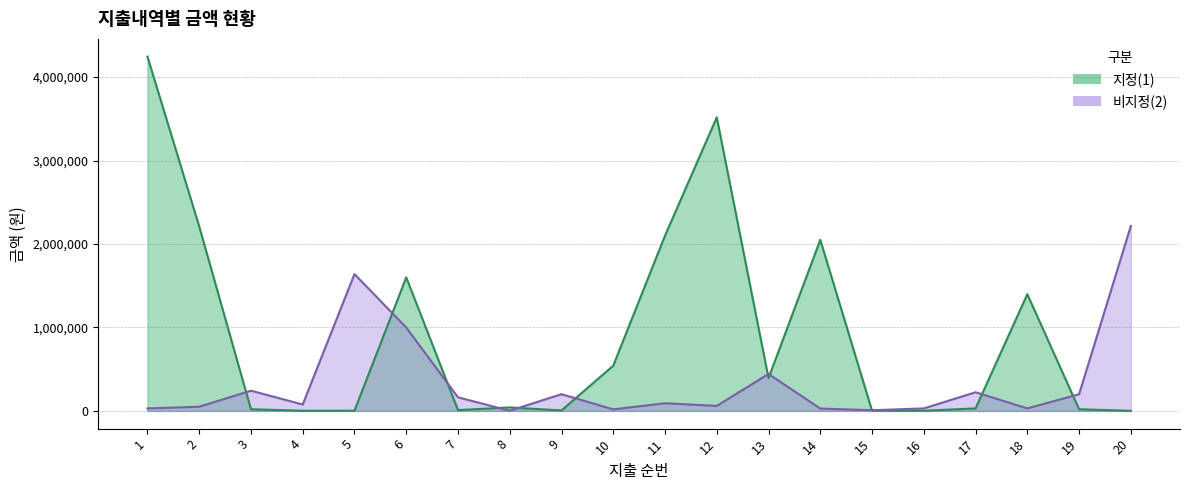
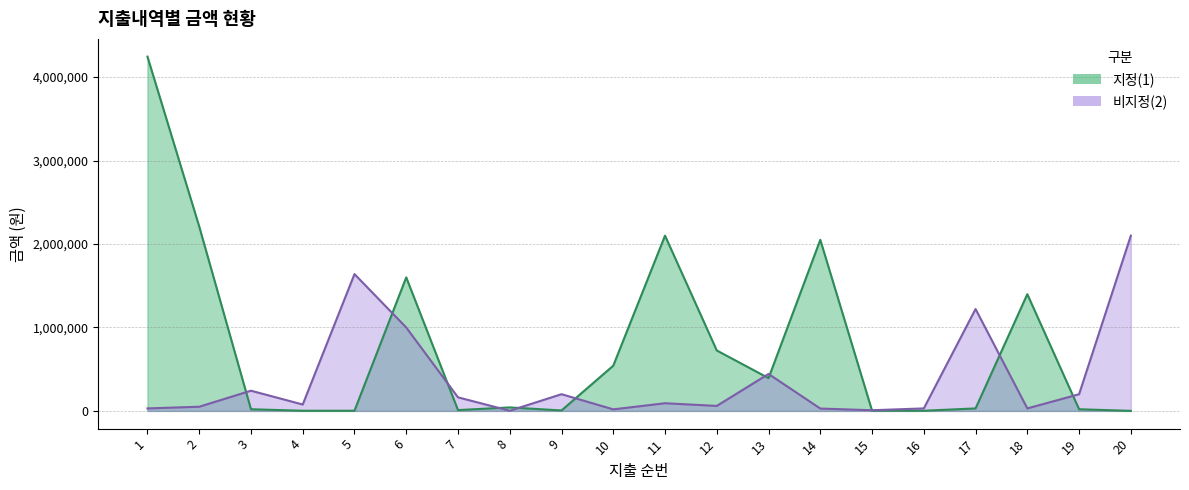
지정(1), 12: 3,500,000 -> 700,000
비지정(2), 17: 200,000 -> 1,200,000
비지정(2), 20: 2,200,000 -> 2,100,000
